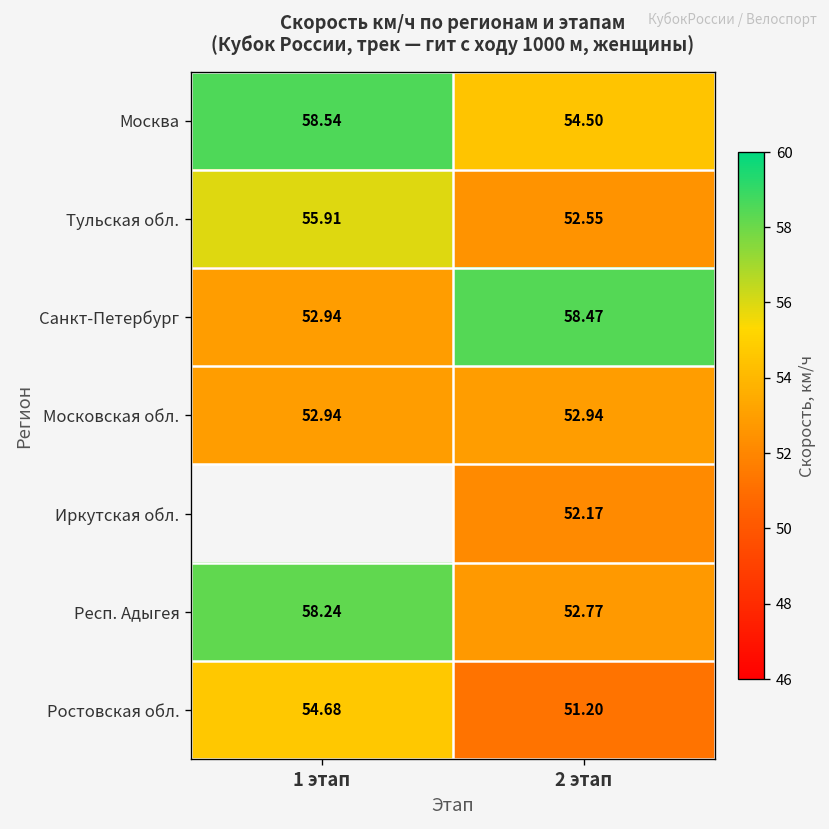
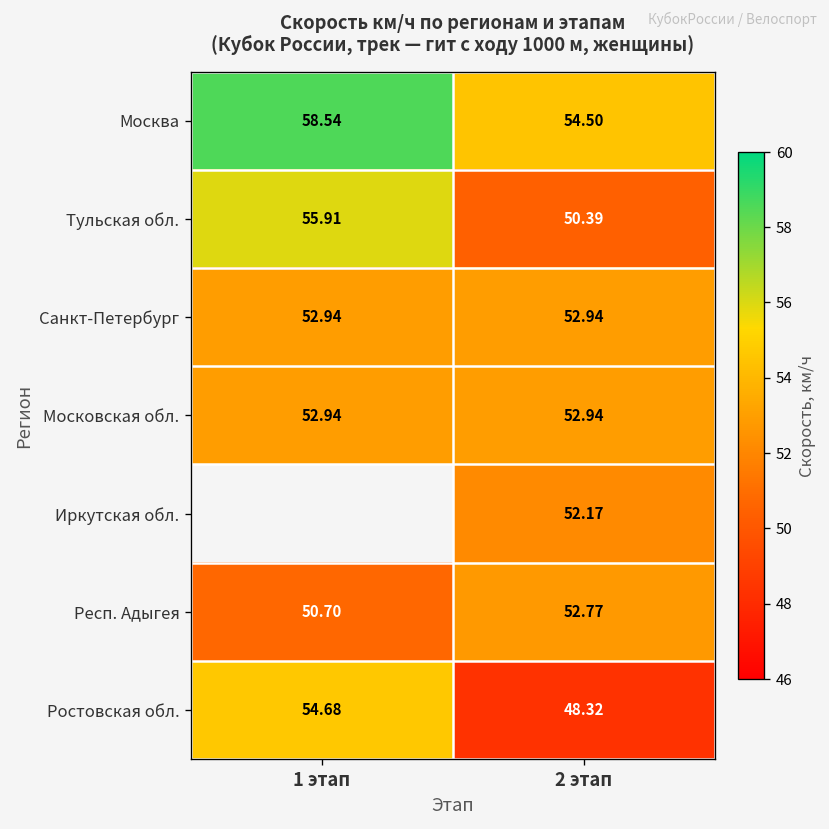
Тульская обл., 2 этап: 52.55 -> 50.39
Санкт-Петербург, 2 этап: 58.47 -> 52.94
Респ. Адыгея, 1 этап: 58.24 -> 50.70
Ростовская обл., 2 этап: 51.20 -> 48.32
